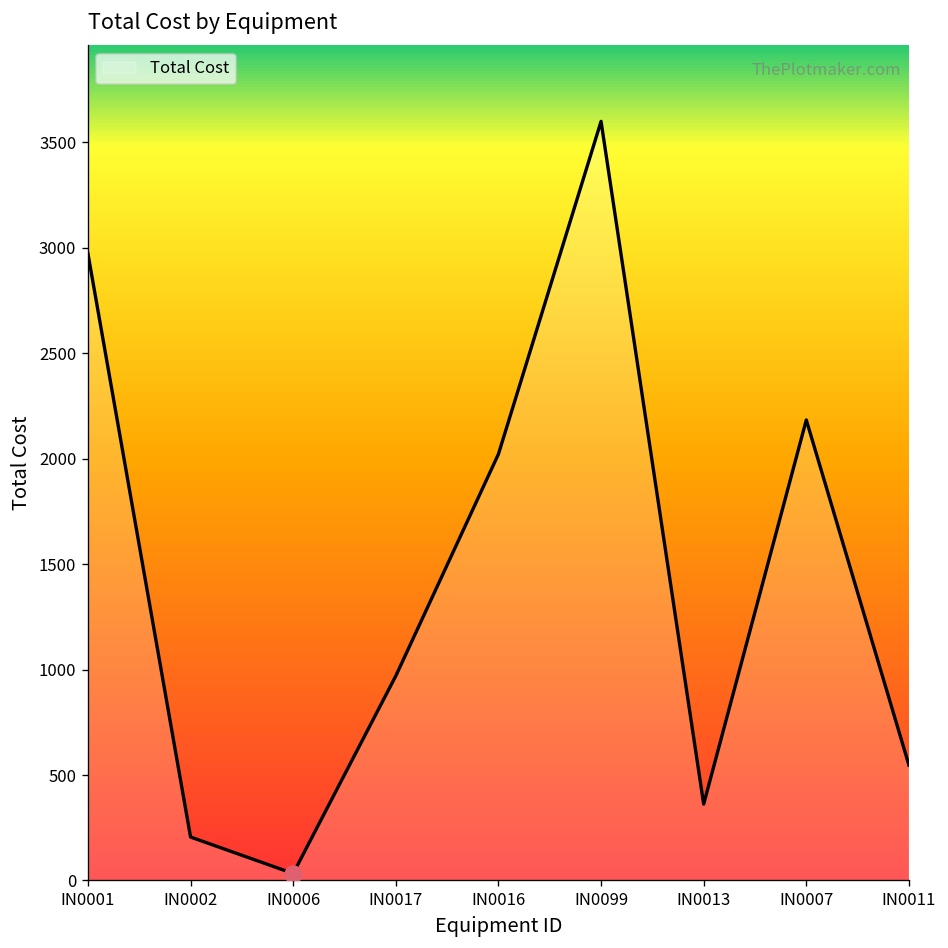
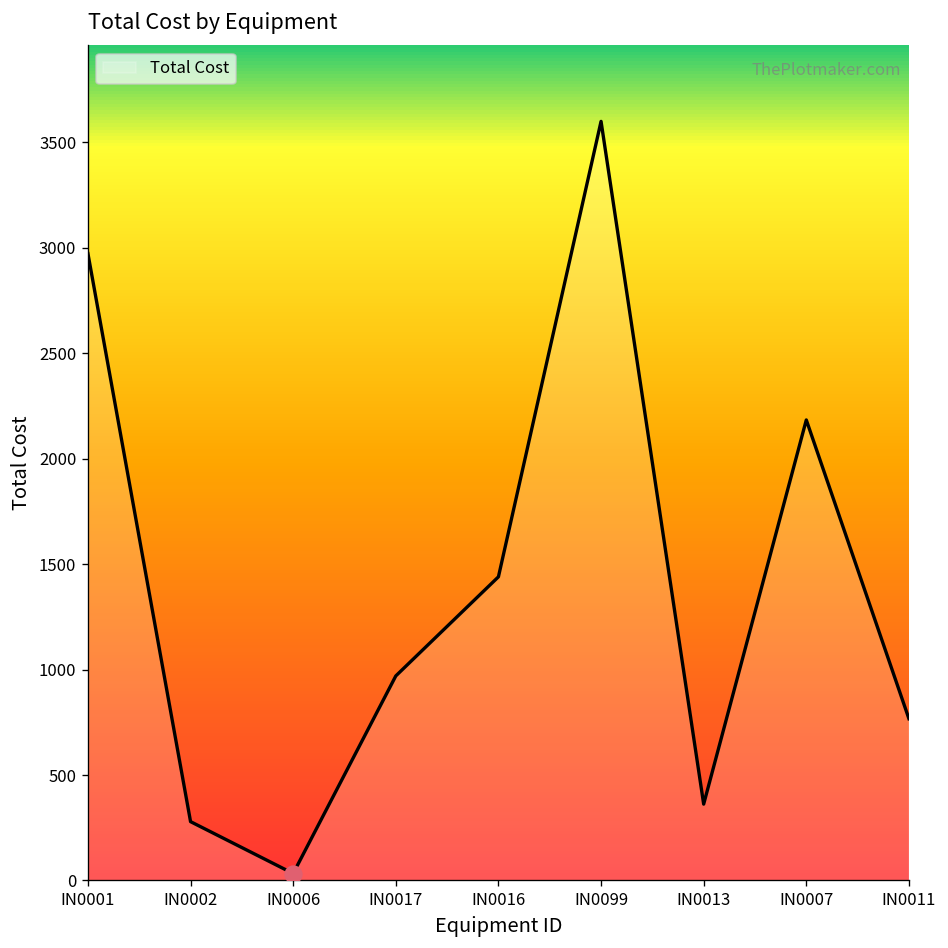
Total Cost, IN0002: 210 -> 280
Total Cost, IN0016: 2020 -> 1440
Total Cost, IN0011: 550 -> 770
